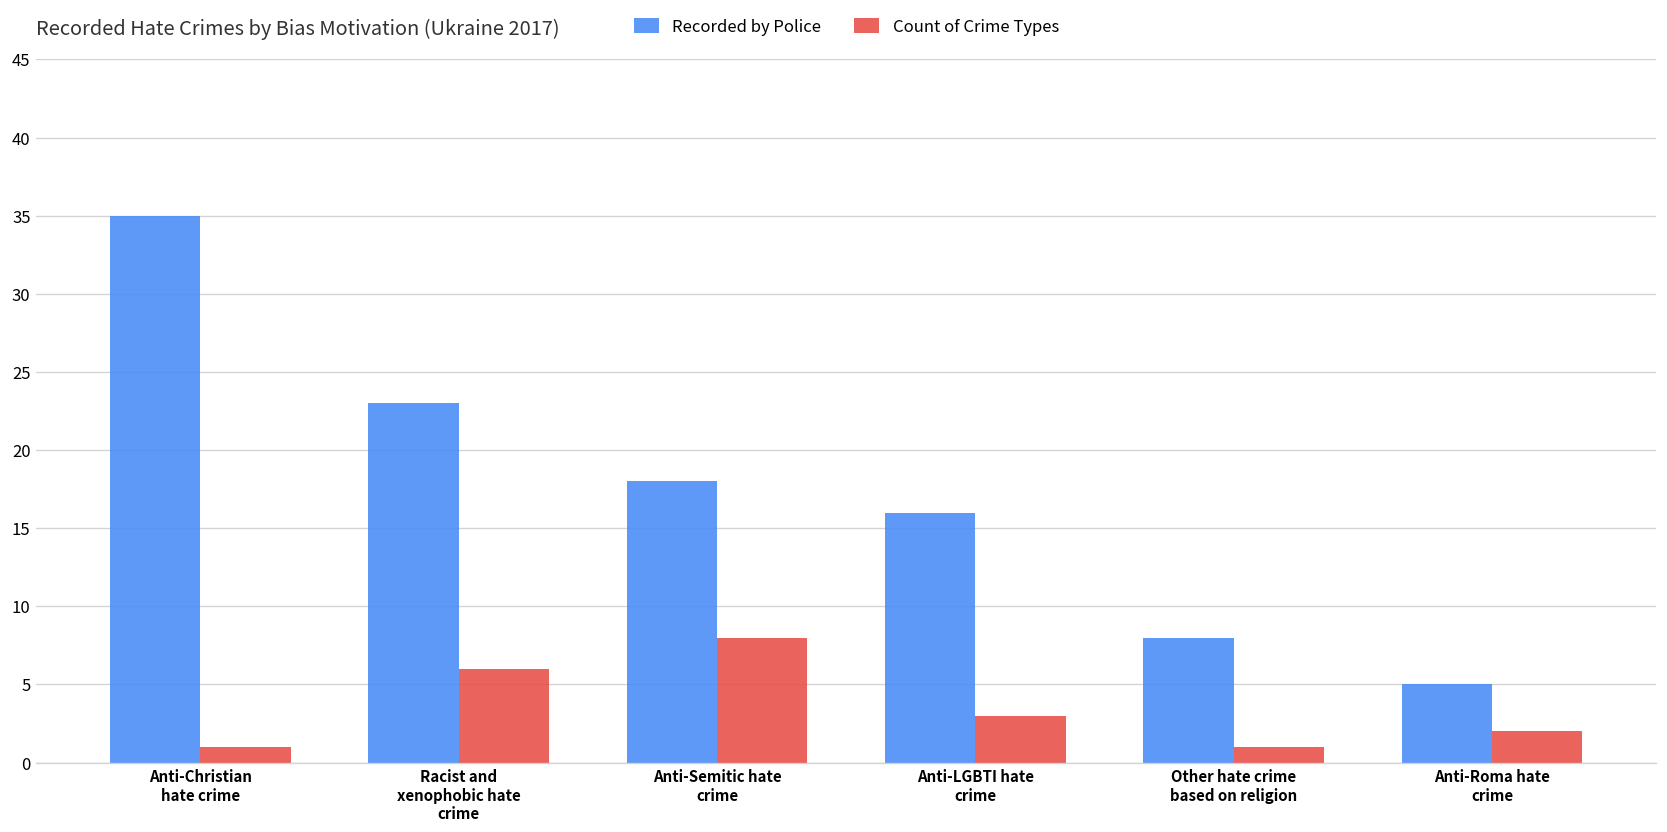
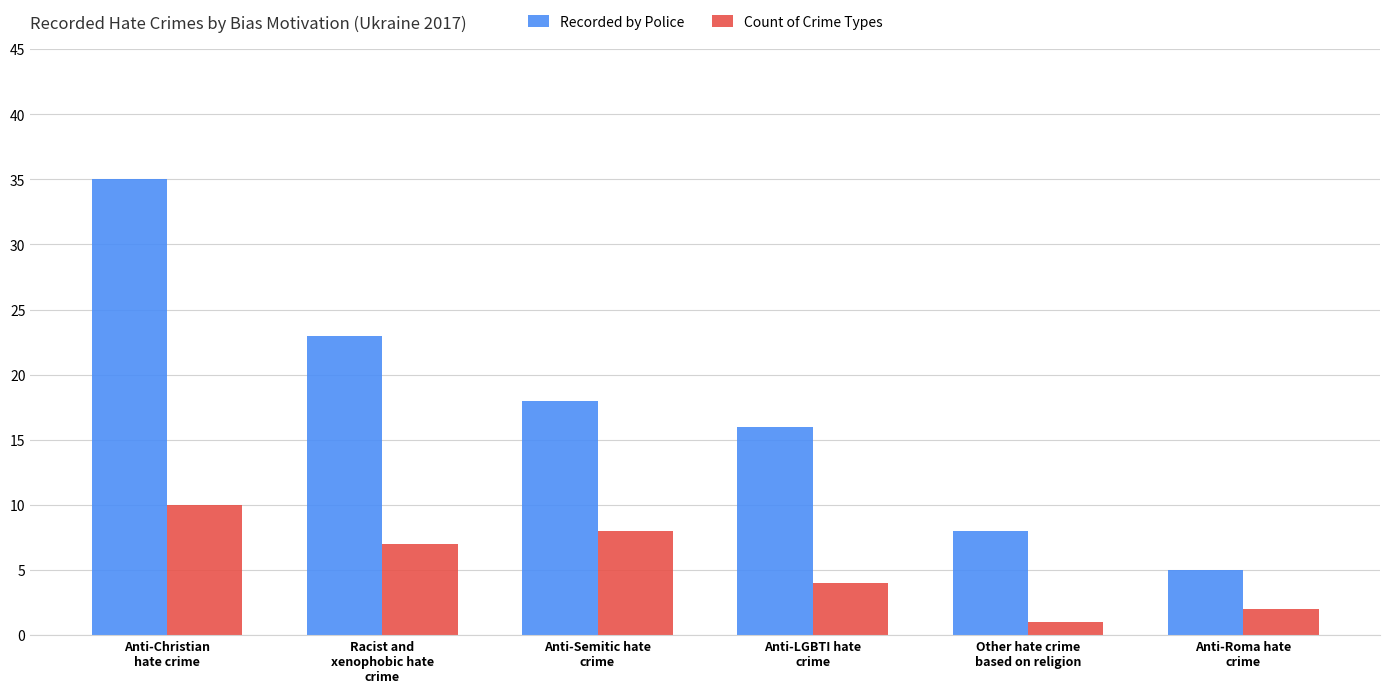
Count of Crime Types, Anti-Christian hate crime: 1 -> 10
Count of Crime Types, Racist and xenophobic hate crime: 6 -> 7
Count of Crime Types, Anti-LGBTI hate crime: 3 -> 4
